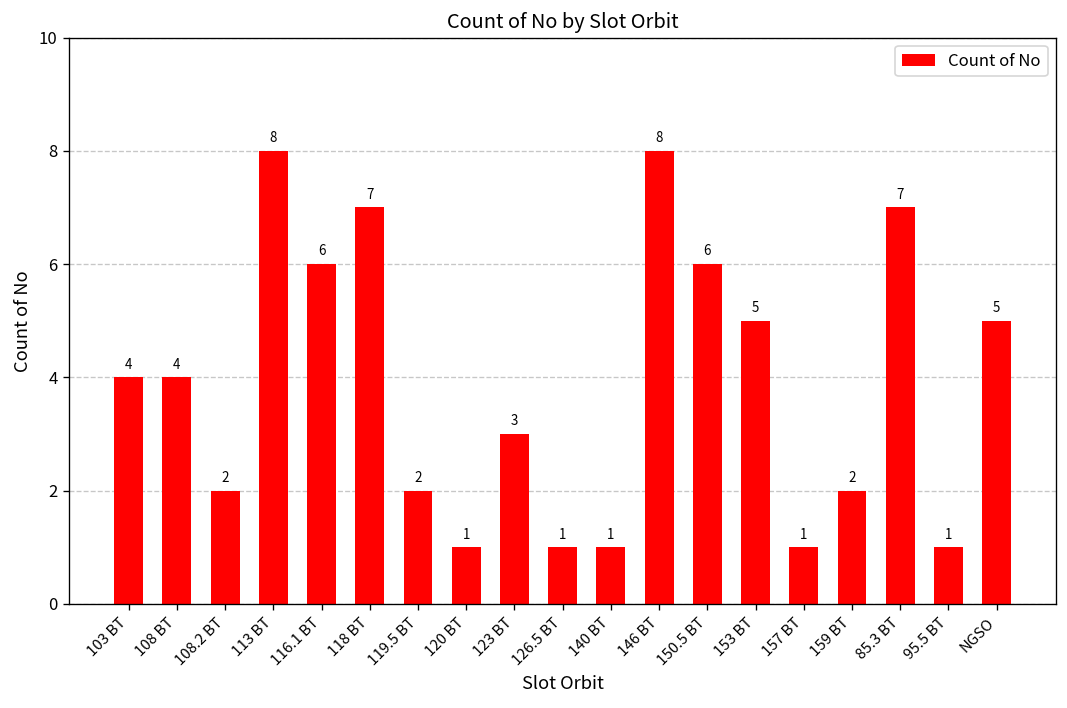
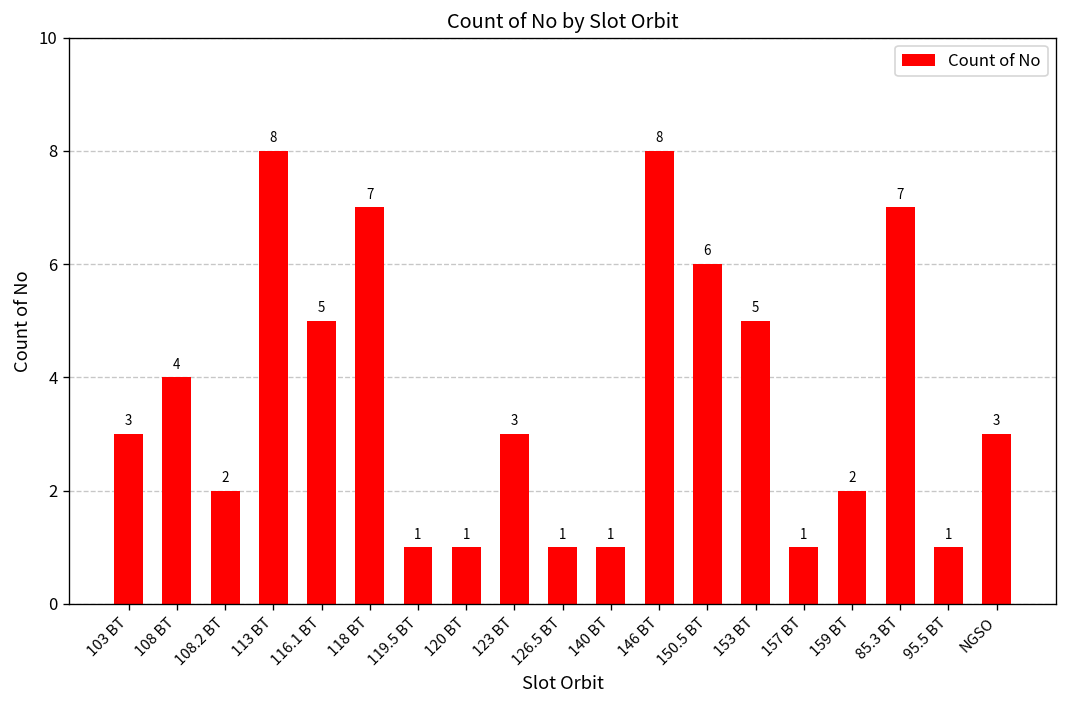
103 BT: 4 -> 3
116.1 BT: 6 -> 5
119.5 BT: 2 -> 1
NGSO: 5 -> 3
